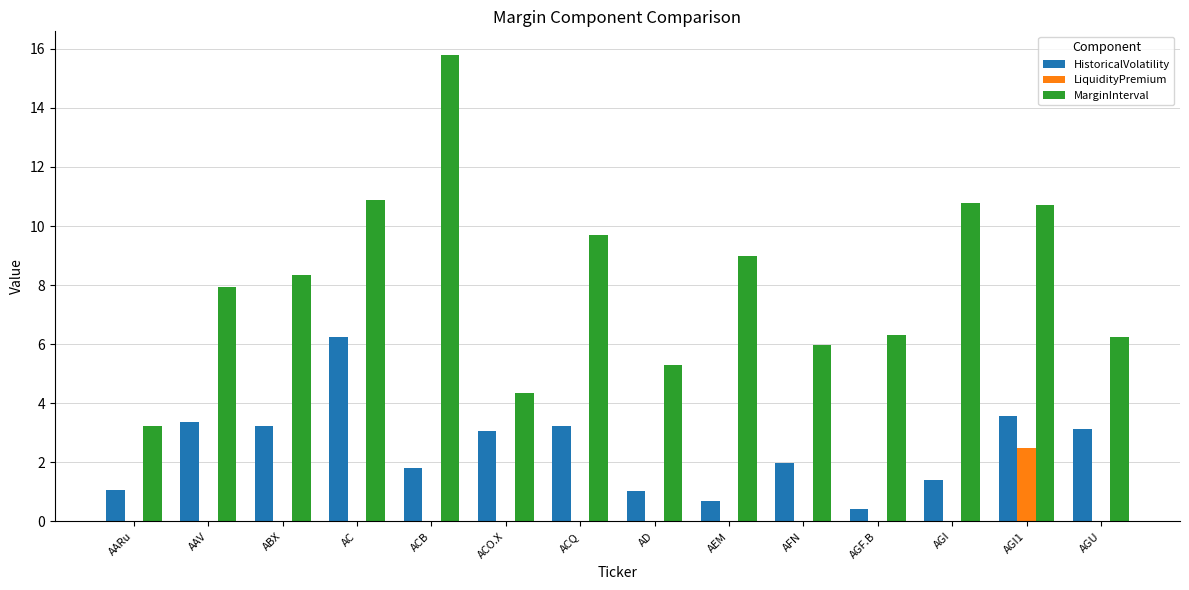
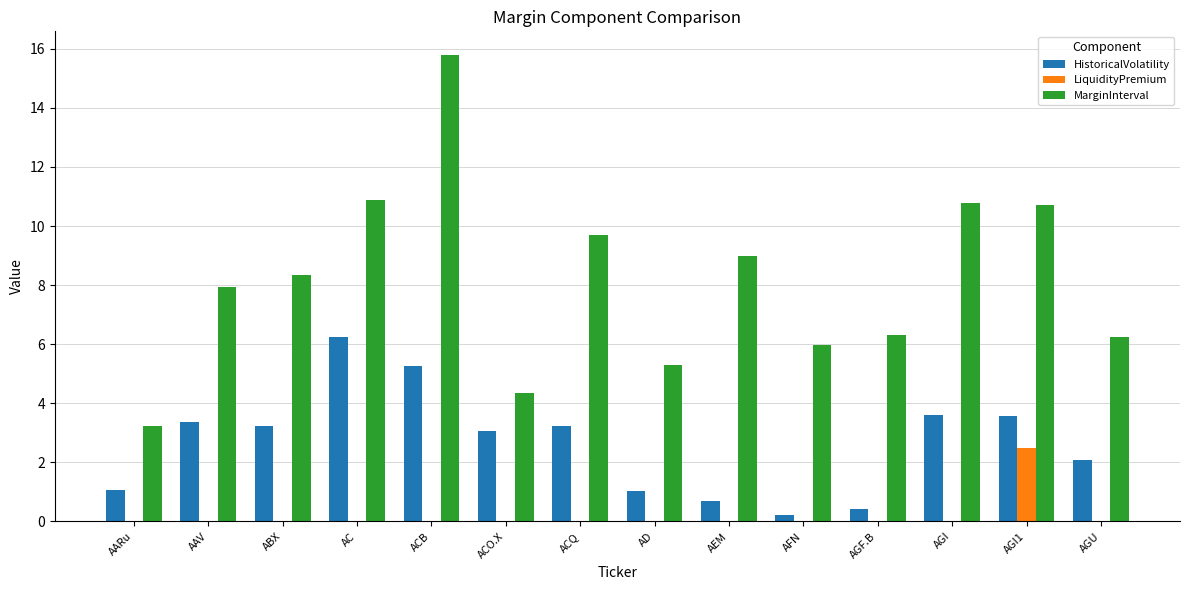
HistoricalVolatility, ACB: 1.8 -> 5.3
HistoricalVolatility, AFN: 2.0 -> 0.2
HistoricalVolatility, AGI: 1.4 -> 3.6
HistoricalVolatility, AGU: 3.1 -> 2.1
